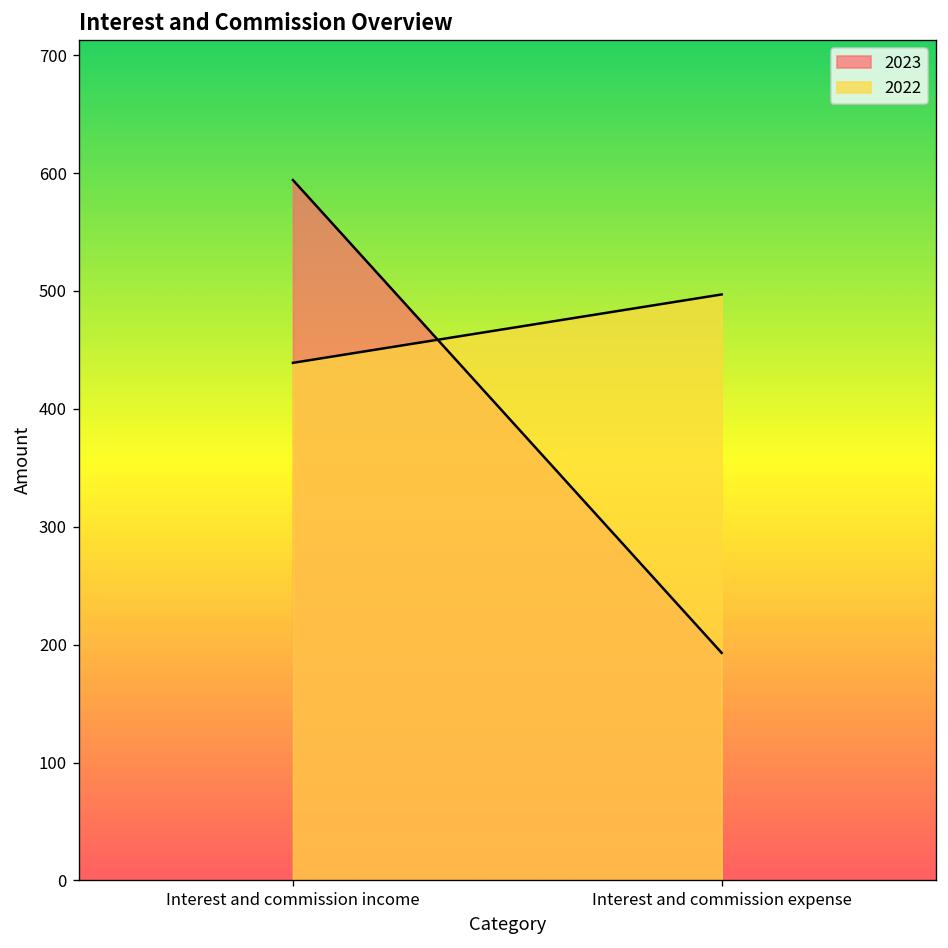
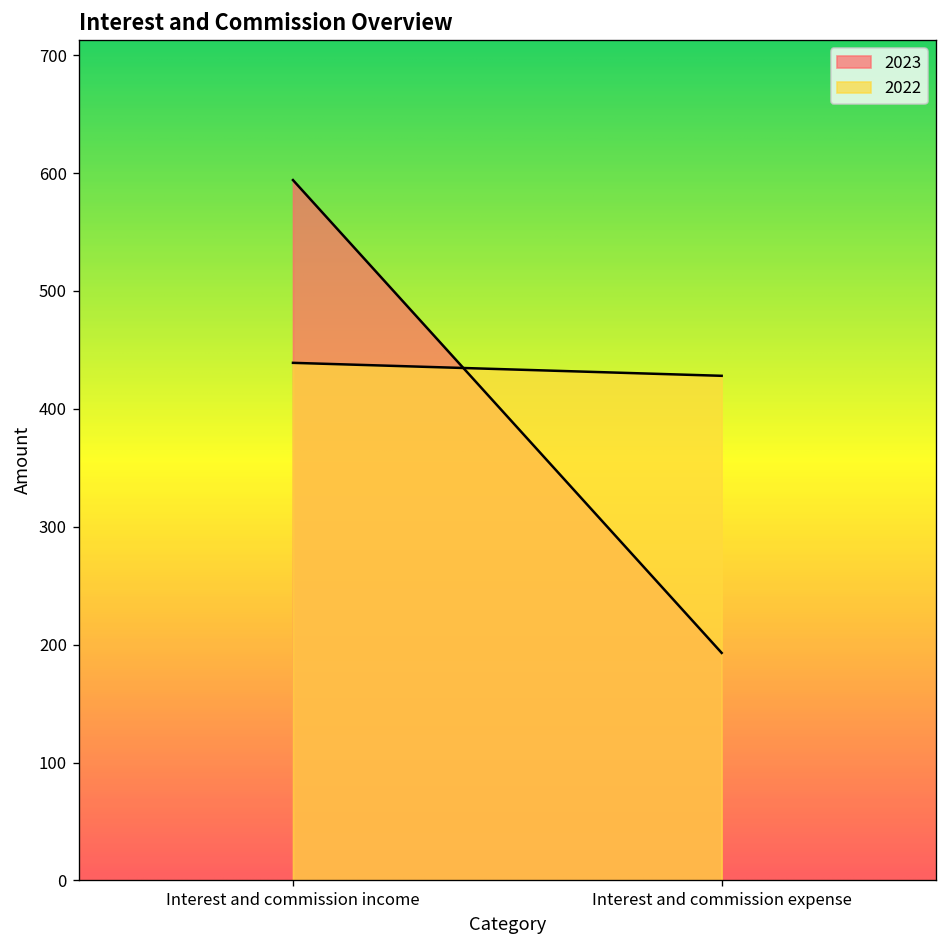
2022, Interest and commission expense: 500 -> 430
